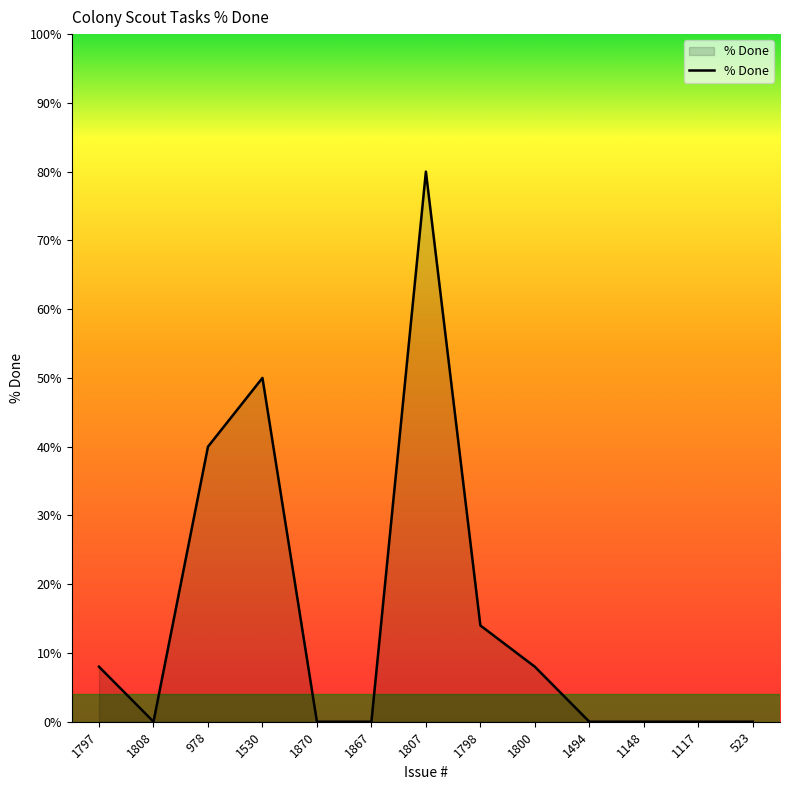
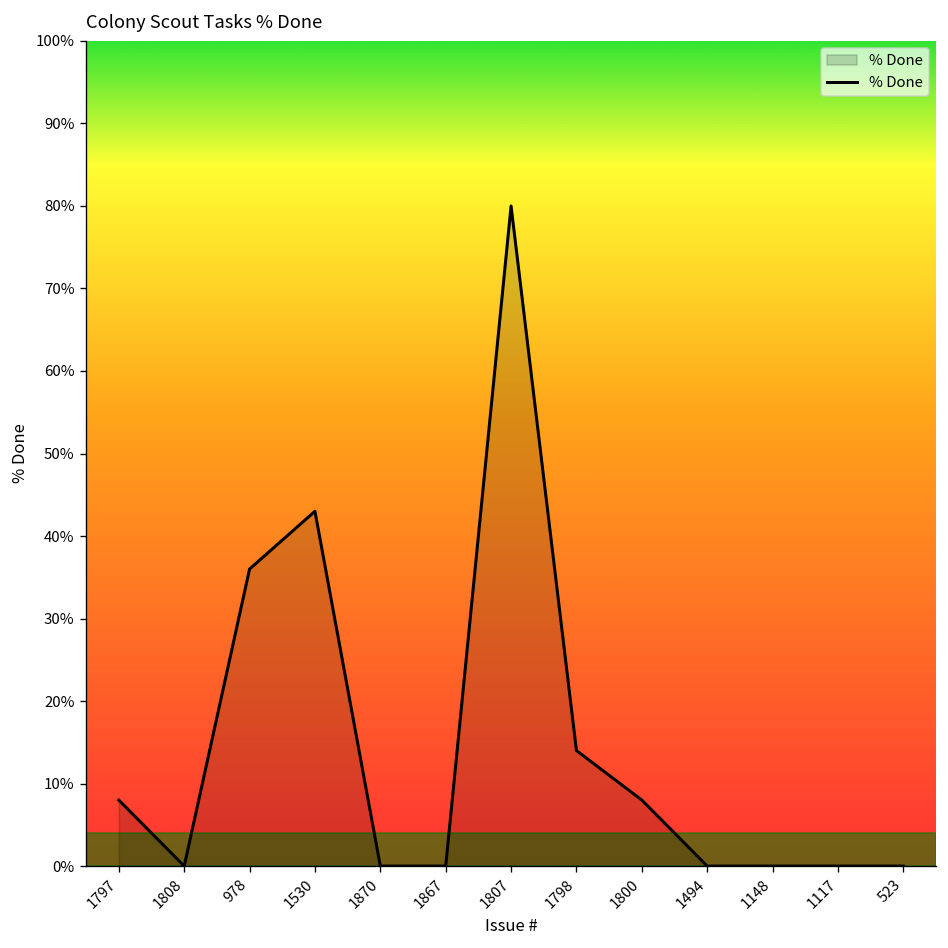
978: 40% -> 36%
1530: 50% -> 43%
